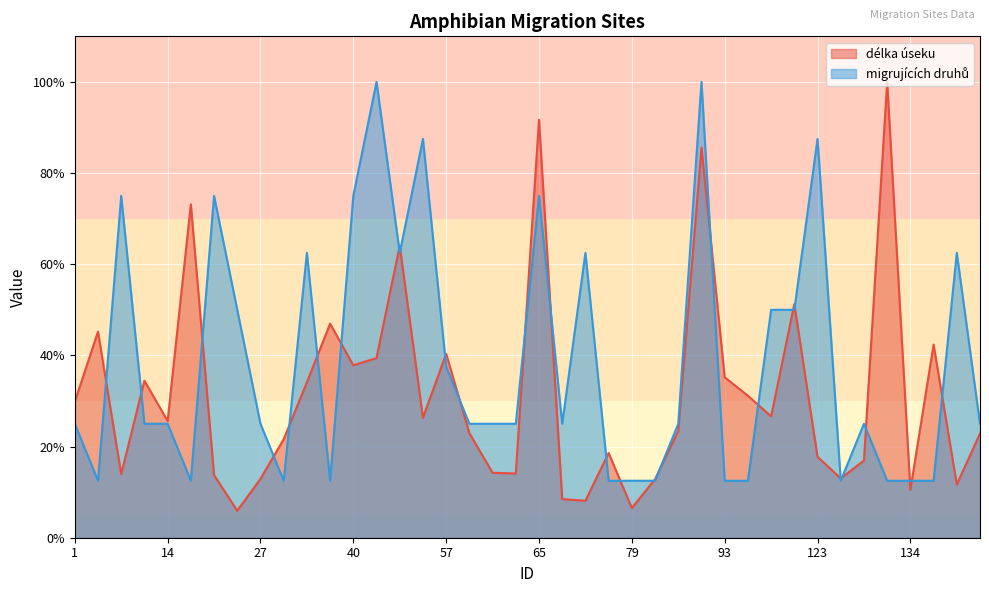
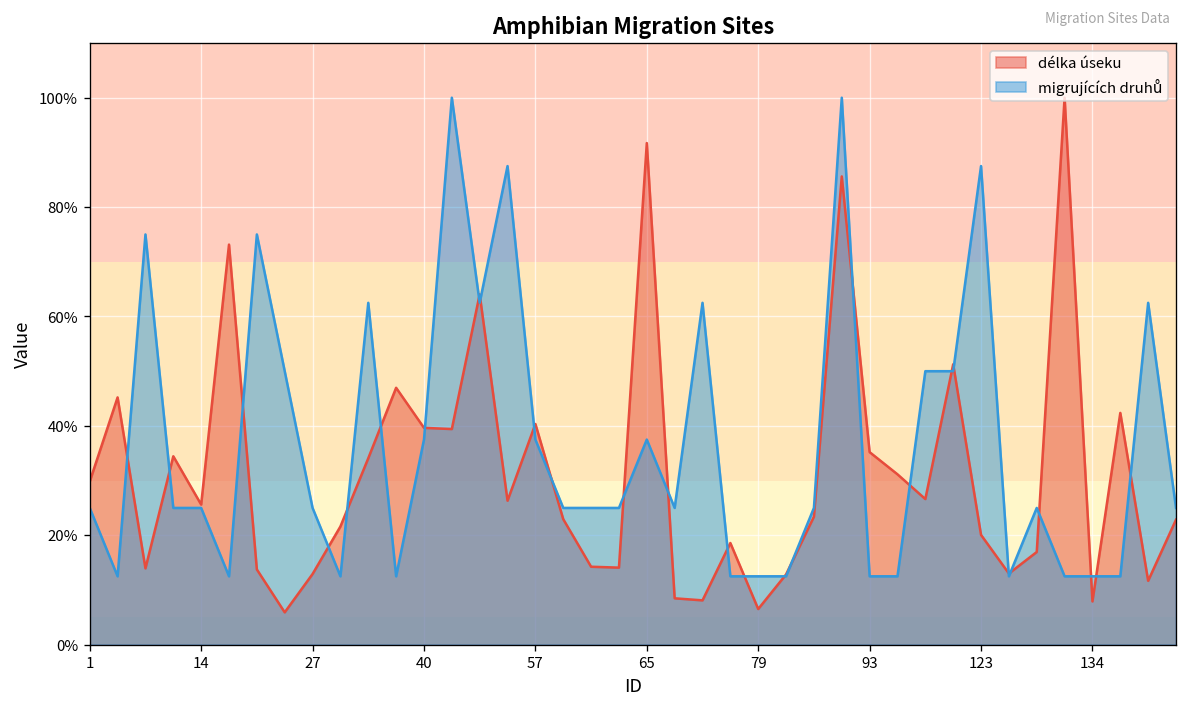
délka úseku, 40: 38% -> 40%
migrujících druhů, 40: 75% -> 38%
migrujících druhů, 65: 75% -> 38%
délka úseku, 123: 18% -> 20%
délka úseku, 134: 11% -> 8%
